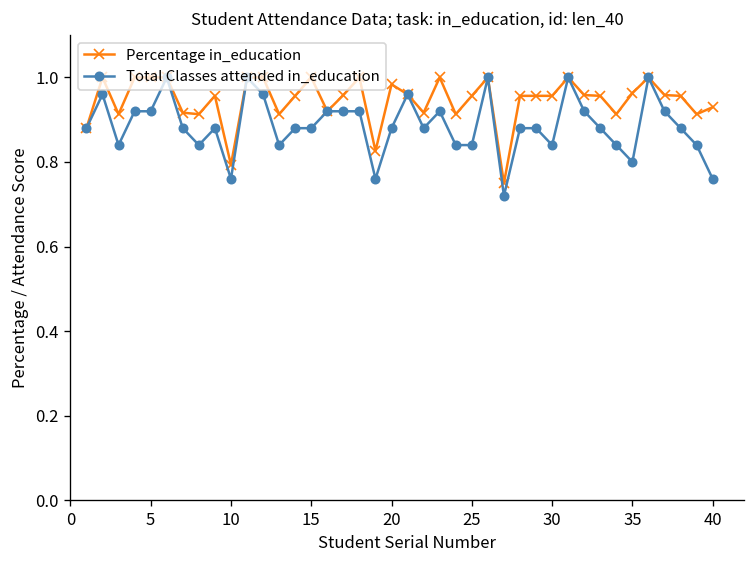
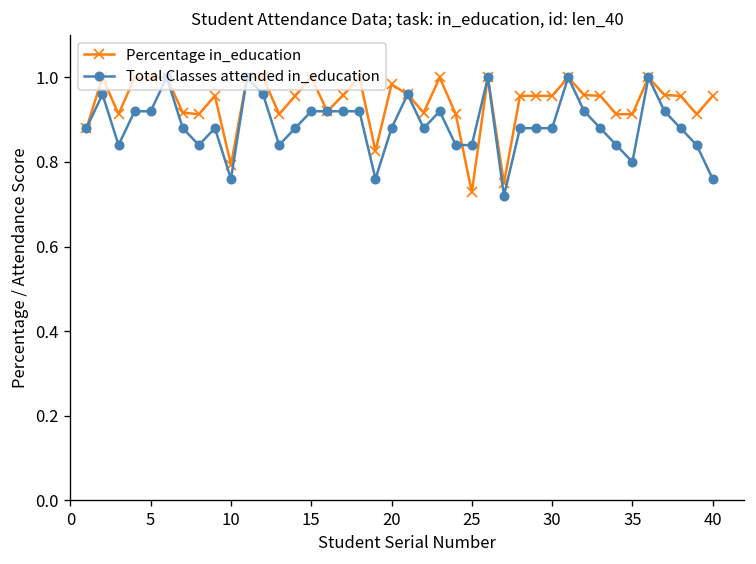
Total Classes attended in_education, 15: 0.88 -> 0.92
Percentage in_education, 25: 0.96 -> 0.73
Total Classes attended in_education, 30: 0.84 -> 0.88
Percentage in_education, 35: 0.96 -> 0.91
Percentage in_education, 40: 0.93 -> 0.96
